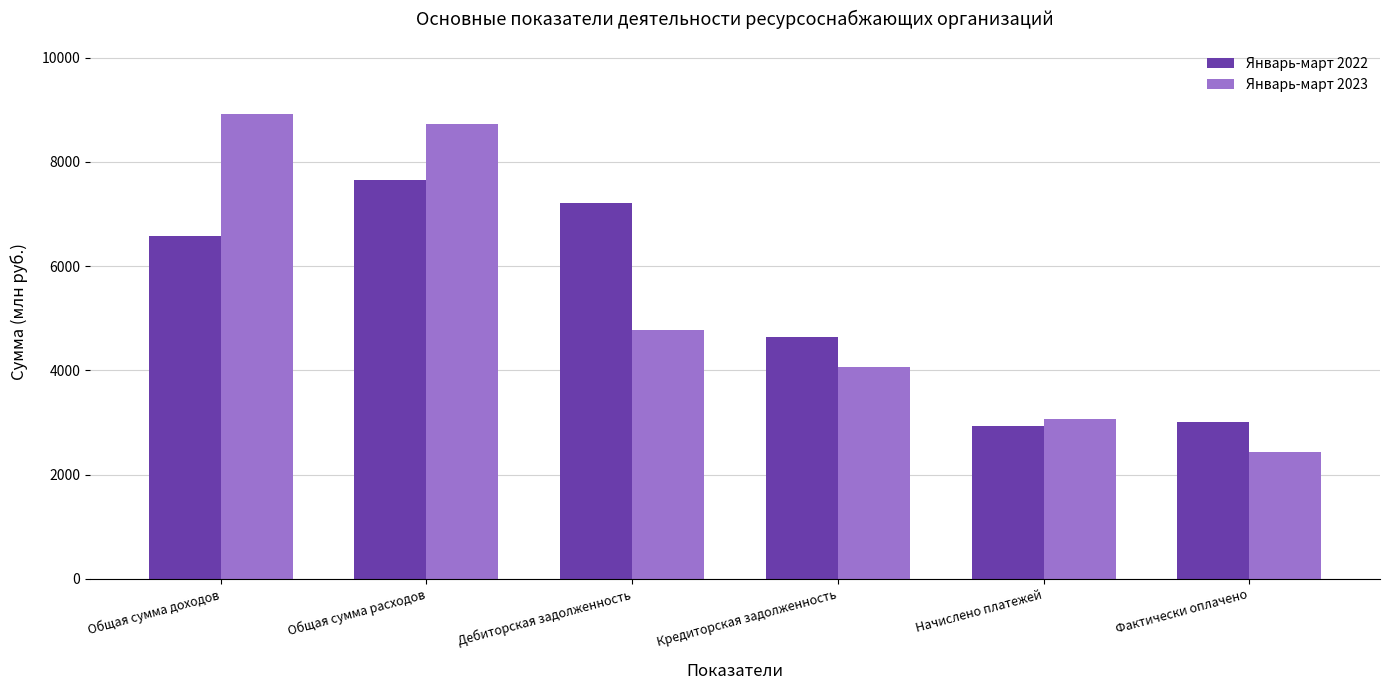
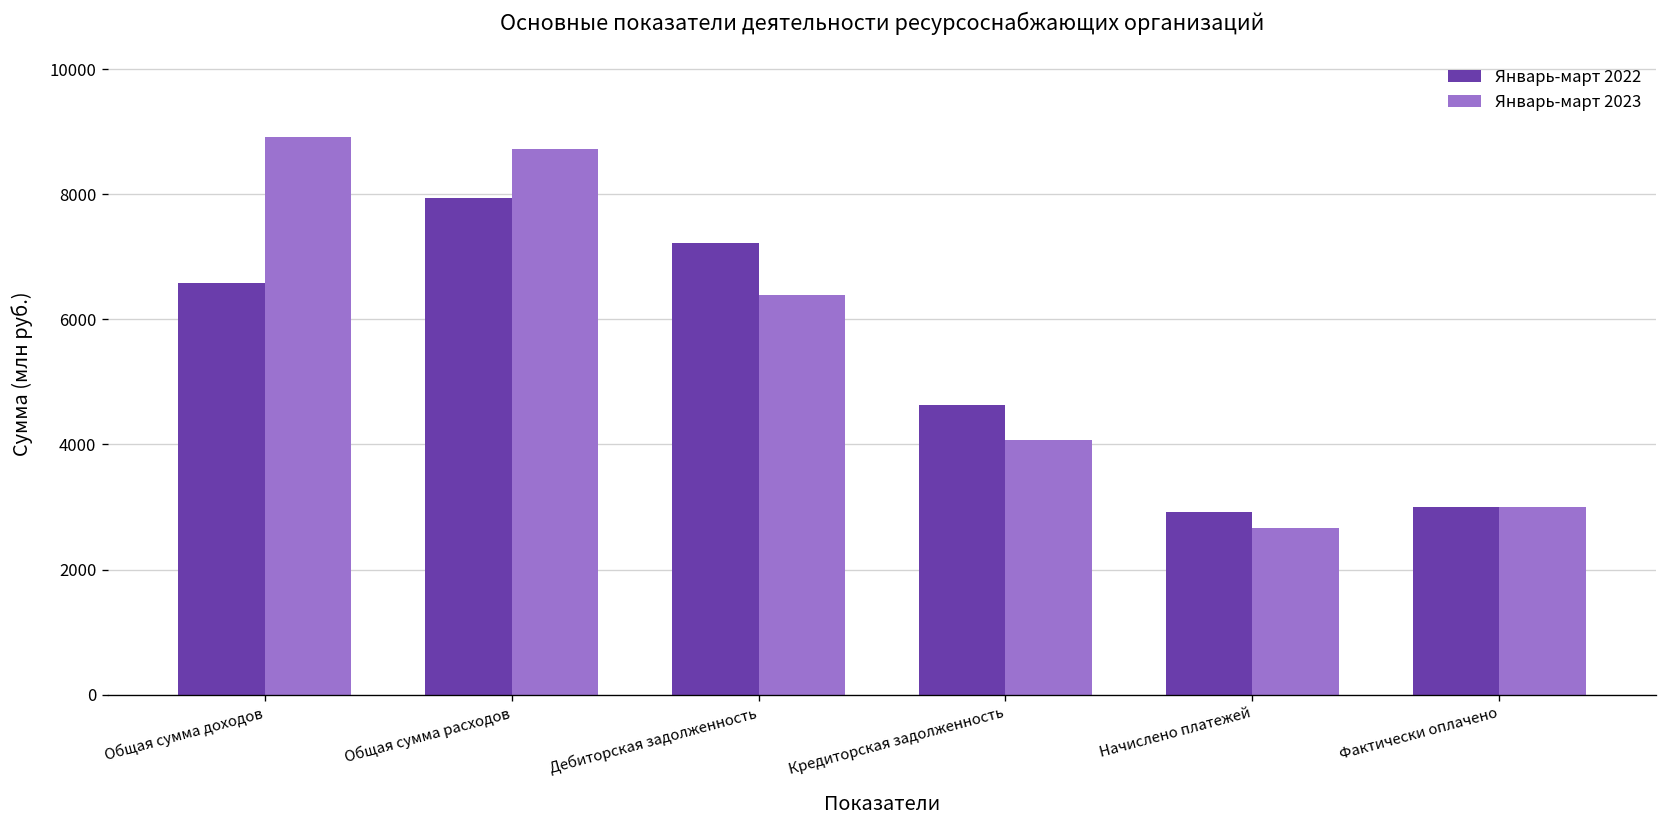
Январь-март 2022, Общая сумма расходов: 7600 -> 7900
Январь-март 2023, Дебиторская задолженность: 4800 -> 6400
Январь-март 2023, Начислено платежей: 3100 -> 2700
Январь-март 2023, Фактически оплачено: 2400 -> 3000
